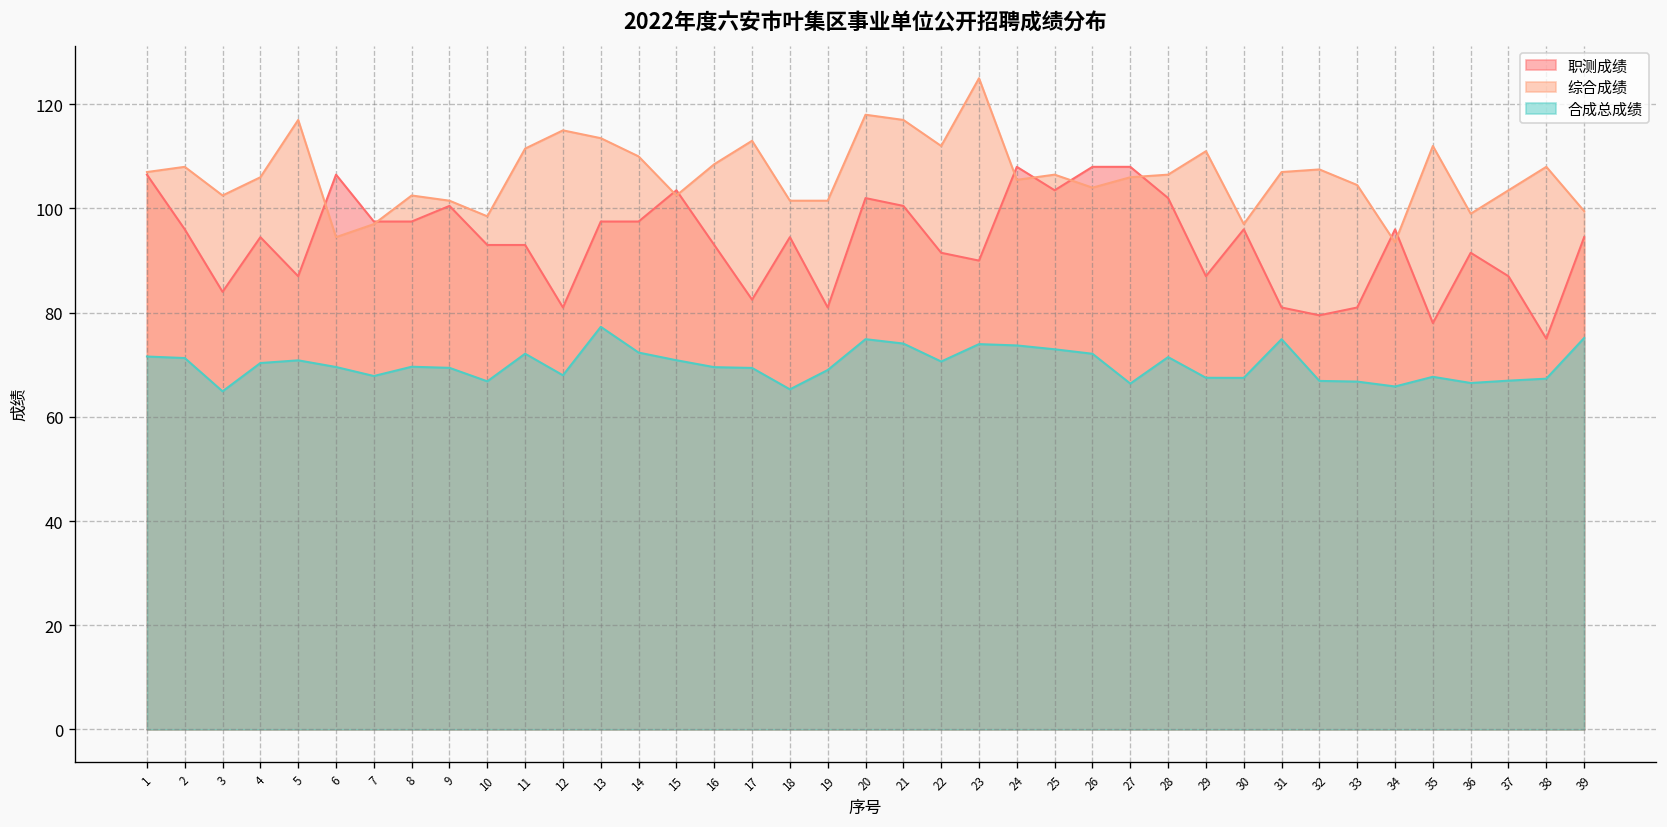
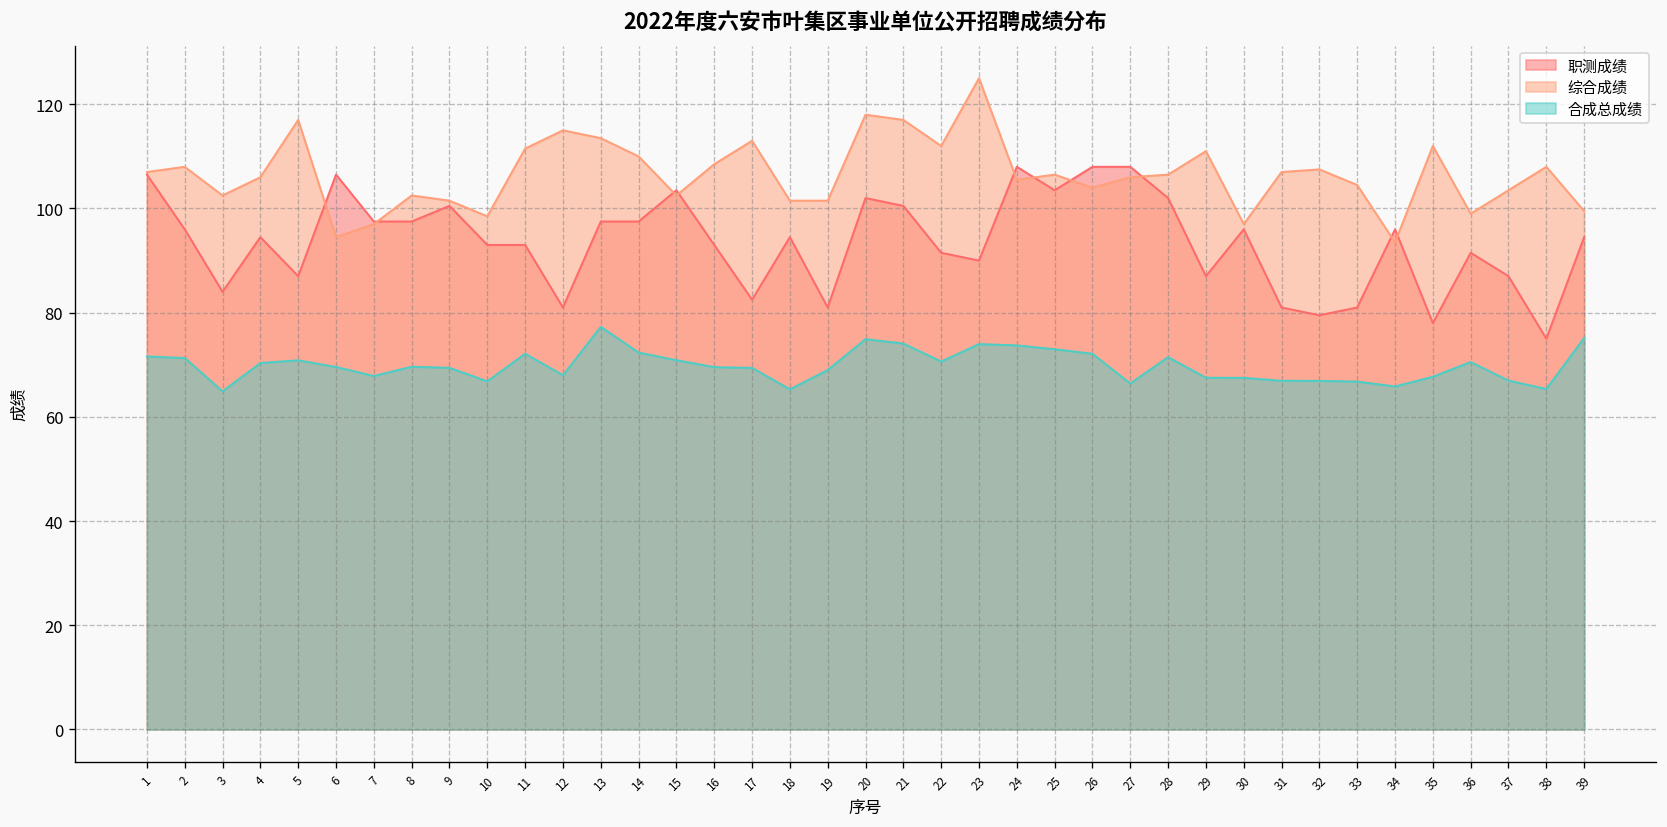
合成总成绩, 31: 75 -> 67
合成总成绩, 36: 67 -> 71
合成总成绩, 38: 67 -> 65
